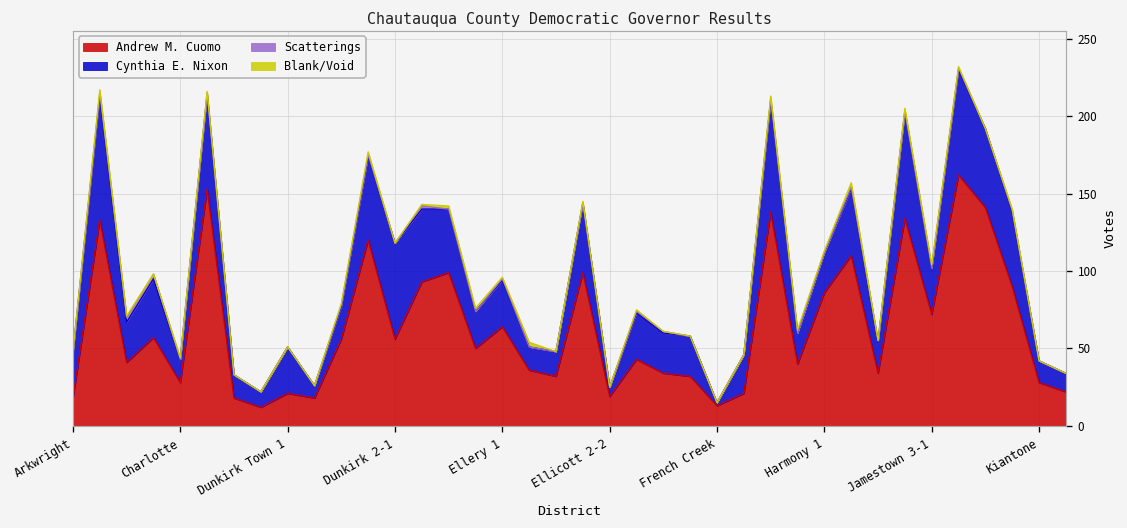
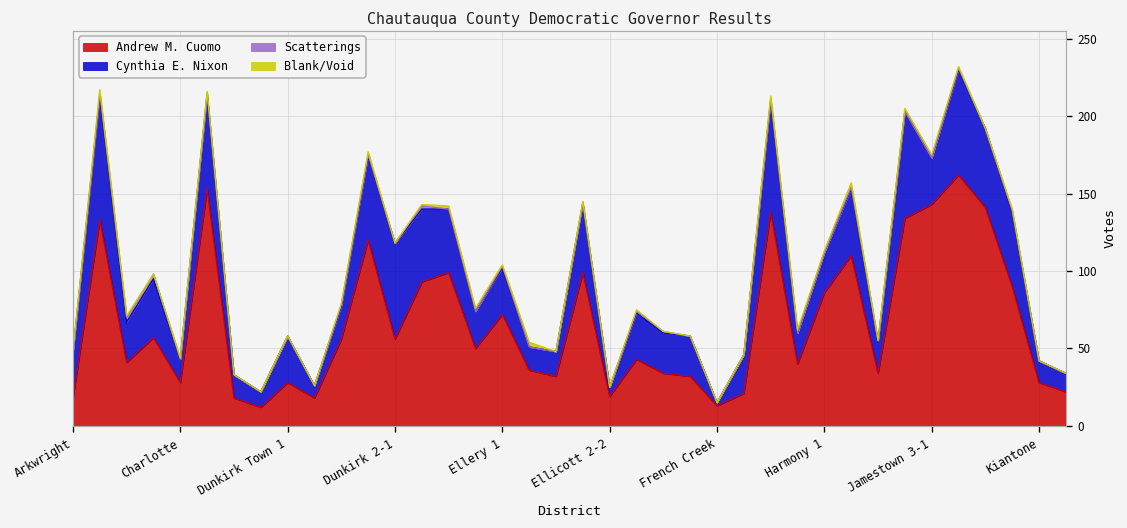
Andrew M. Cuomo, Dunkirk Town 1: 21 -> 28
Andrew M. Cuomo, Ellery 1: 64 -> 72
Andrew M. Cuomo, Jamestown 3-1: 72 -> 143
